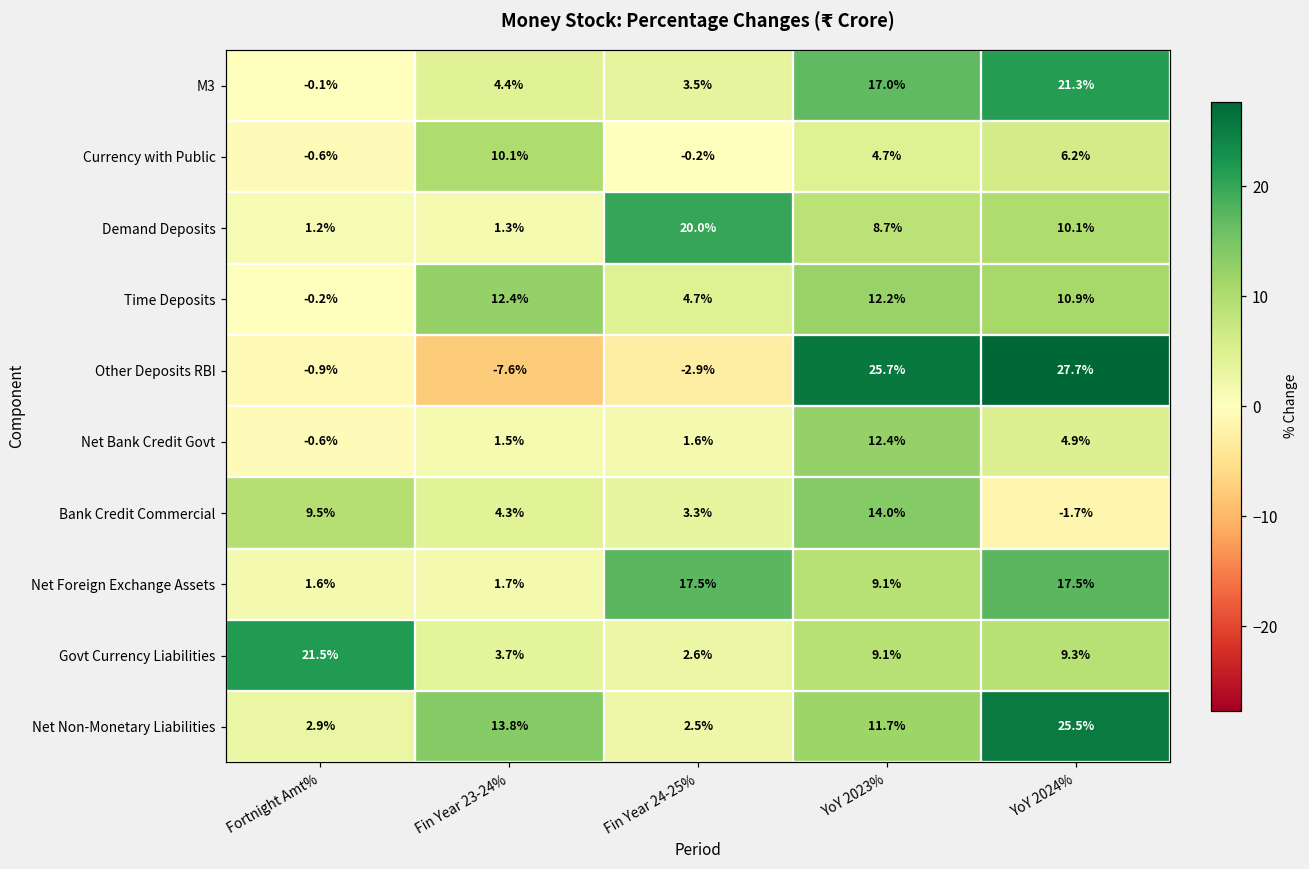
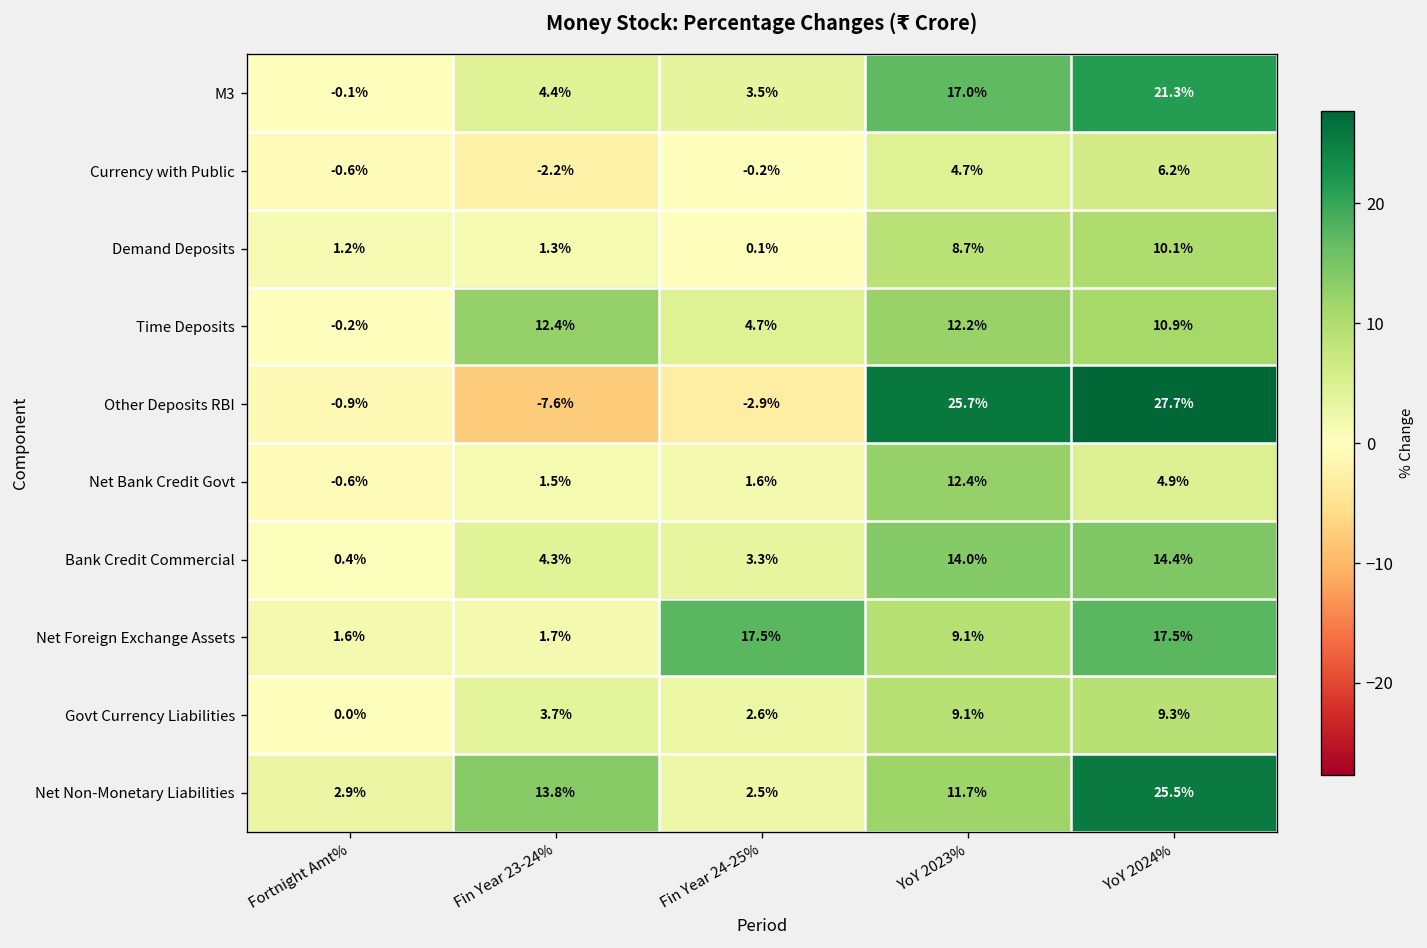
Currency with Public, Fin Year 23-24%: 10.1% -> -2.2%
Demand Deposits, Fin Year 24-25%: 20.0% -> 0.1%
Bank Credit Commercial, Fortnight Amt%: 9.5% -> 0.4%
Bank Credit Commercial, YoY 2024%: -1.7% -> 14.4%
Govt Currency Liabilities, Fortnight Amt%: 21.5% -> 0.0%
